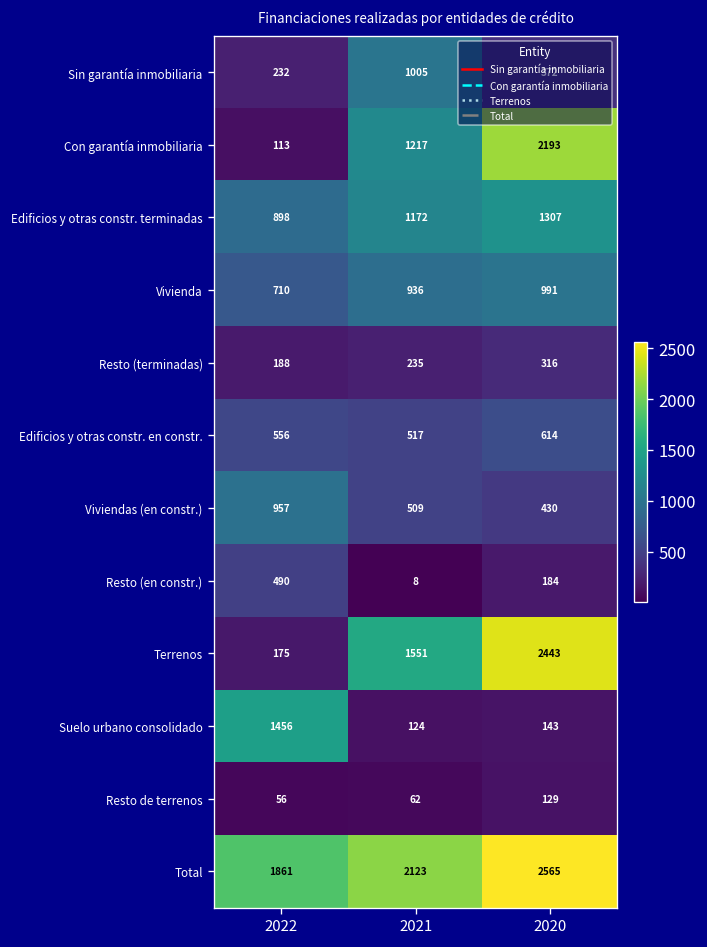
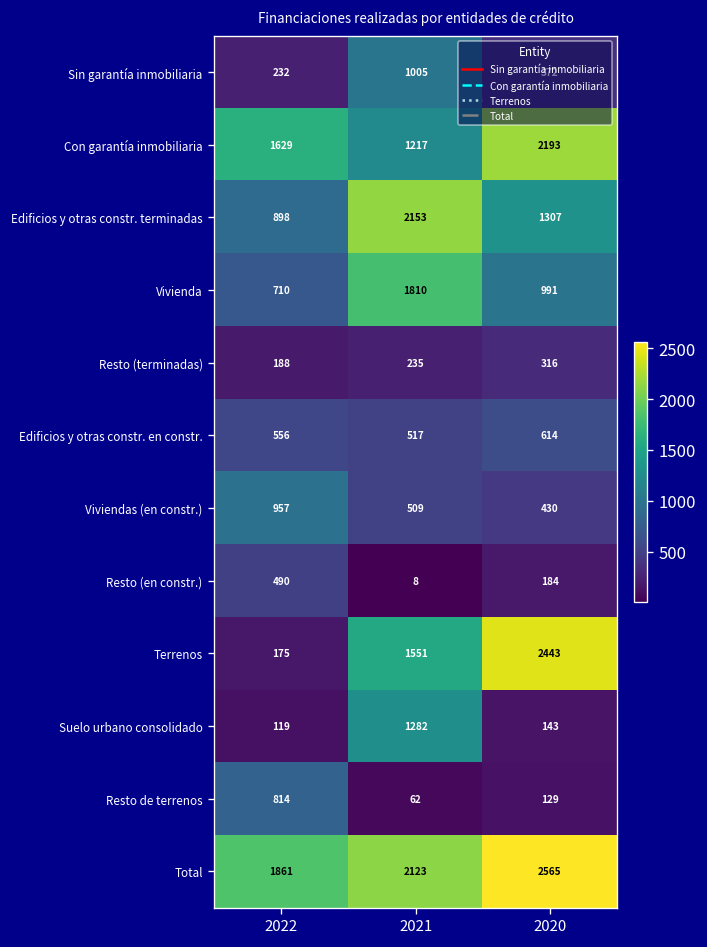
Con garantía inmobiliaria, 2022: 113 -> 1629
Edificios y otras constr. terminadas, 2021: 1172 -> 2153
Vivienda, 2021: 936 -> 1810
Suelo urbano consolidado, 2022: 1456 -> 119
Suelo urbano consolidado, 2021: 124 -> 1282
Resto de terrenos, 2022: 56 -> 814
